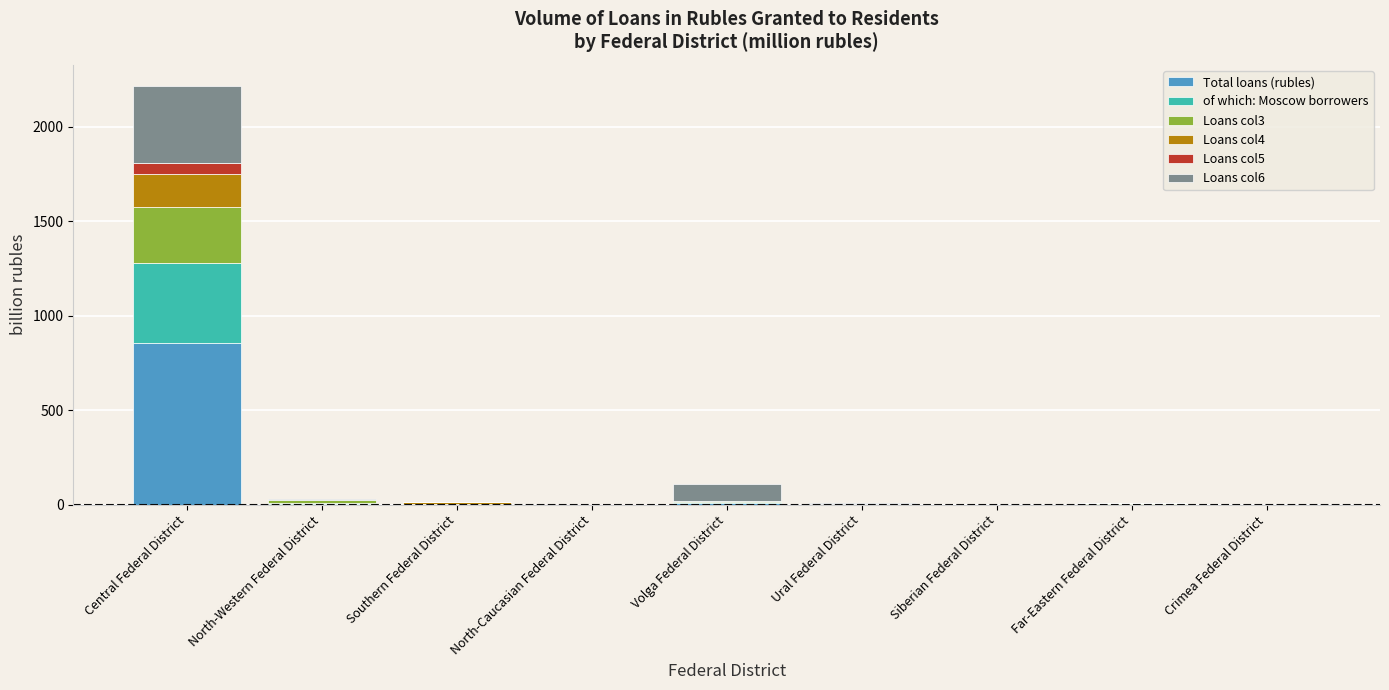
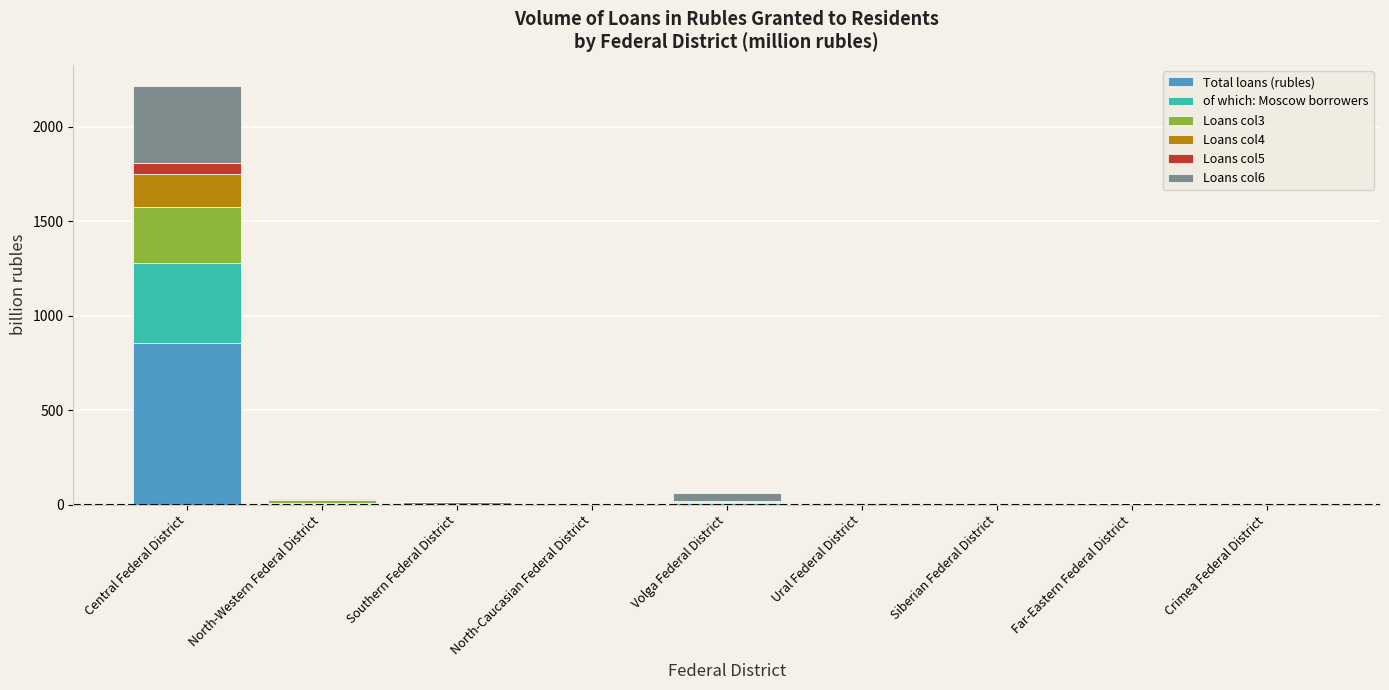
Loans col6, Volga Federal District: 90 -> 40
